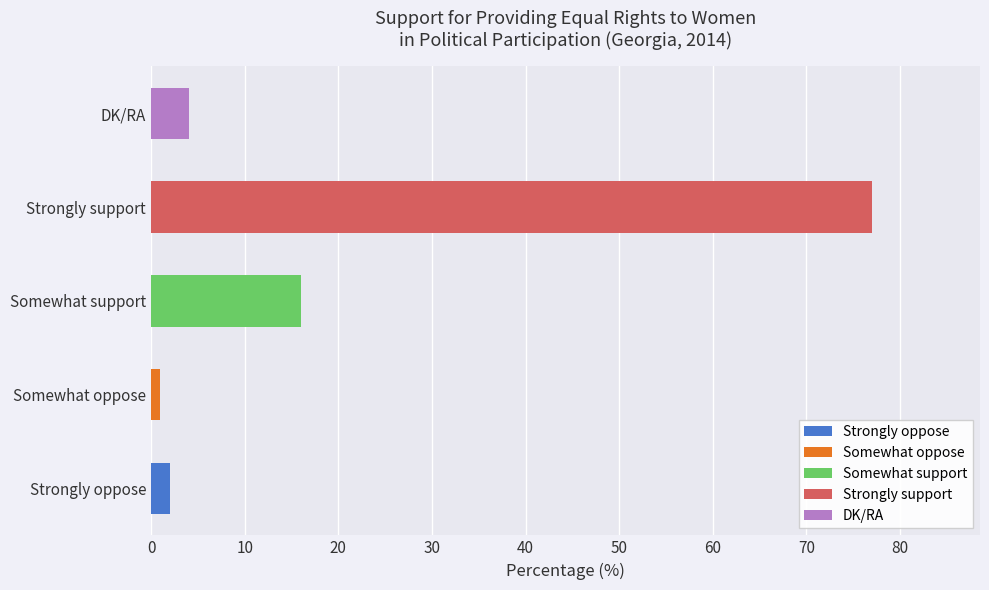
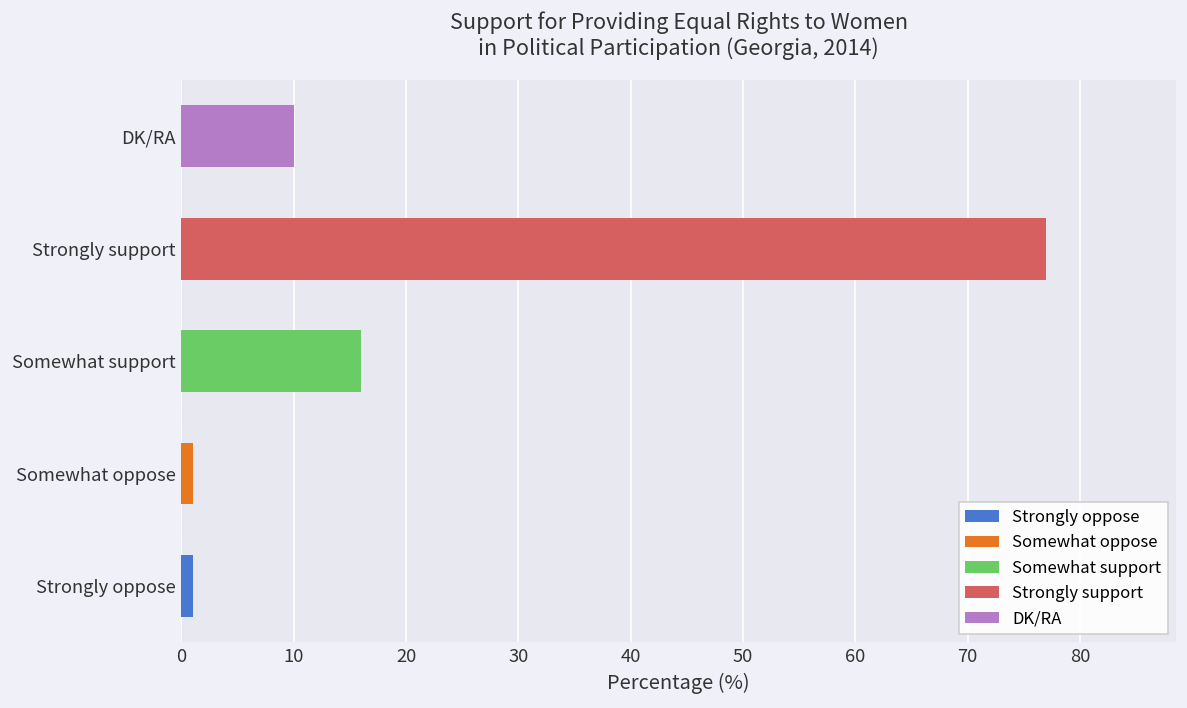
DK/RA: 4 -> 10
Strongly oppose: 2 -> 1
